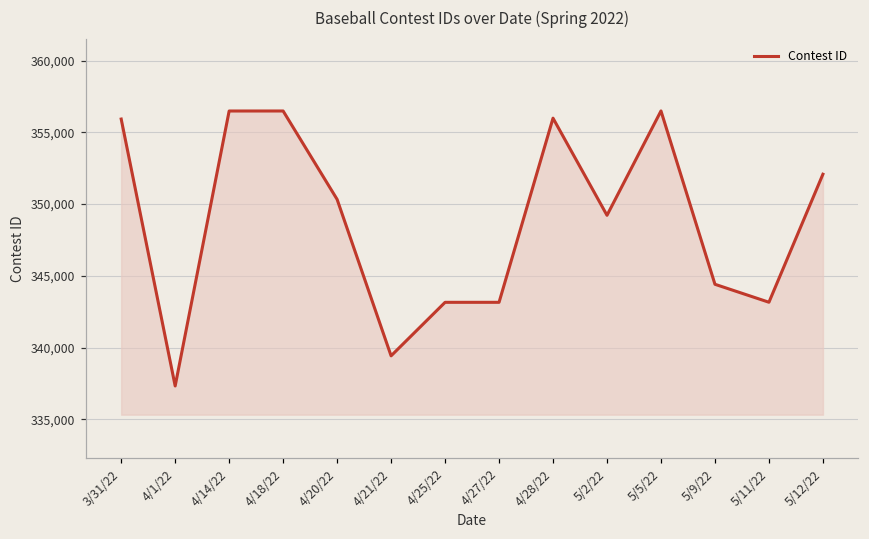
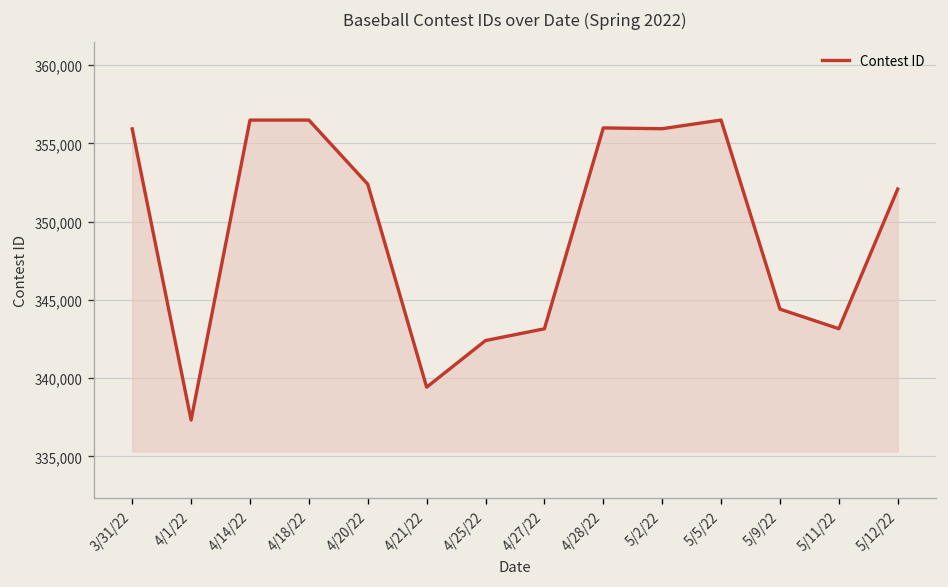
4/20/22: 350,300 -> 352,400
4/25/22: 343,200 -> 342,400
5/2/22: 349,200 -> 355,900
